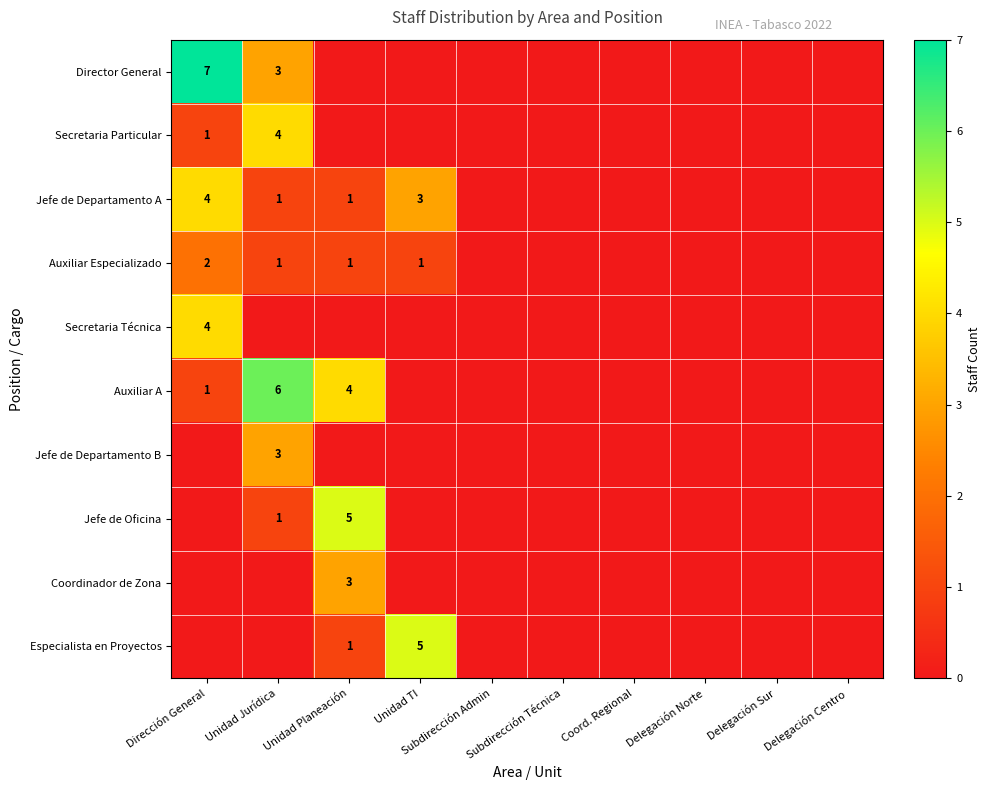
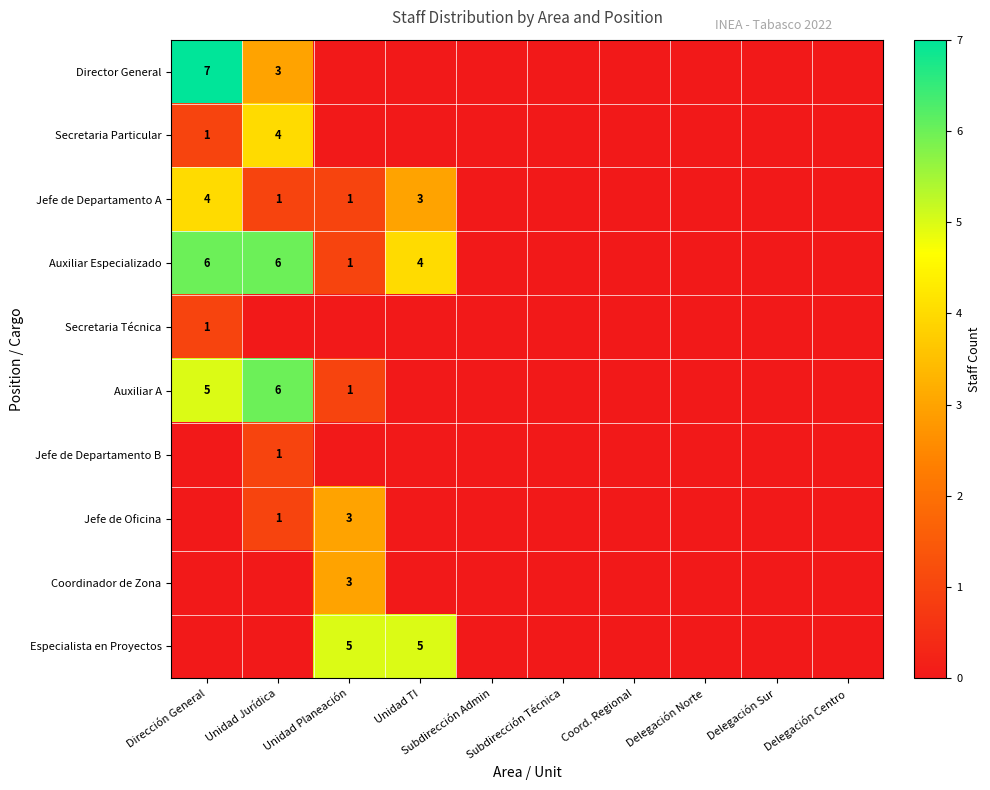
Auxiliar Especializado, Dirección General: 2 -> 6
Auxiliar Especializado, Unidad Jurídica: 1 -> 6
Auxiliar Especializado, Unidad TI: 1 -> 4
Secretaria Técnica, Dirección General: 4 -> 1
Auxiliar A, Dirección General: 1 -> 5
Auxiliar A, Unidad Planeación: 4 -> 1
Jefe de Departamento B, Unidad Jurídica: 3 -> 1
Jefe de Oficina, Unidad Planeación: 5 -> 3
Especialista en Proyectos, Unidad Planeación: 1 -> 5
